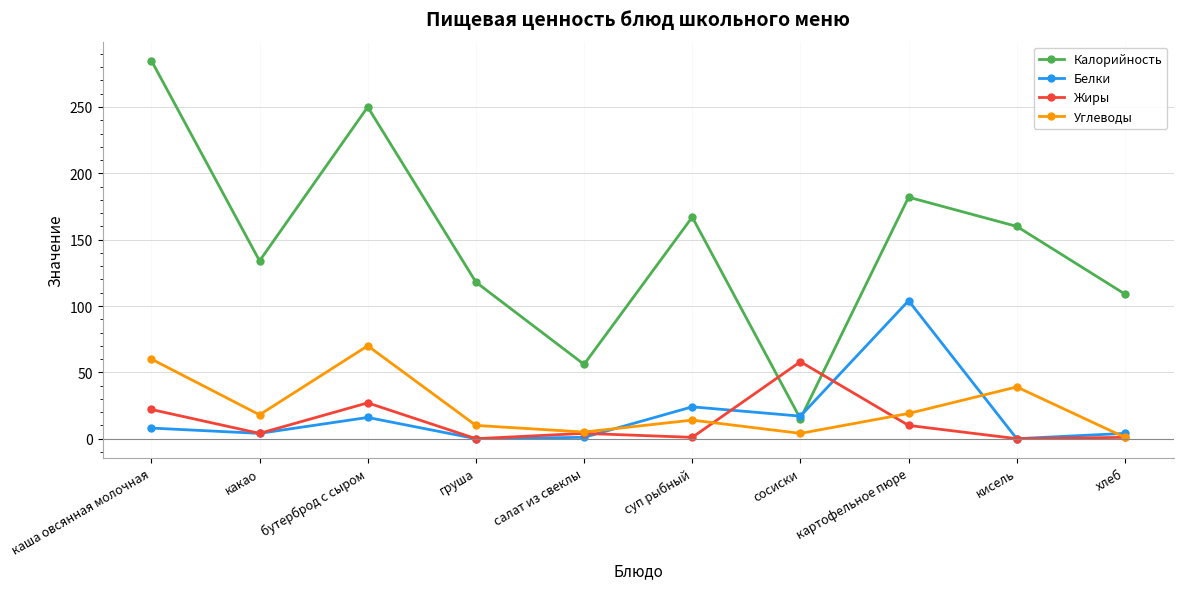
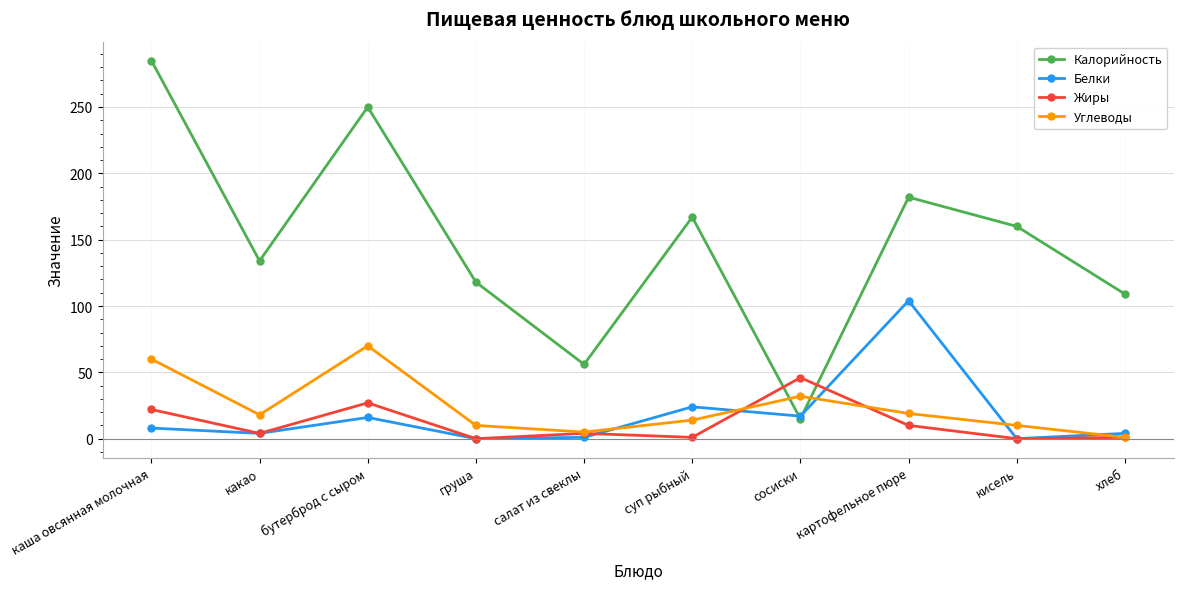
Жиры, сосиски: 58 -> 46
Углеводы, сосиски: 4 -> 32
Углеводы, кисель: 39 -> 10
